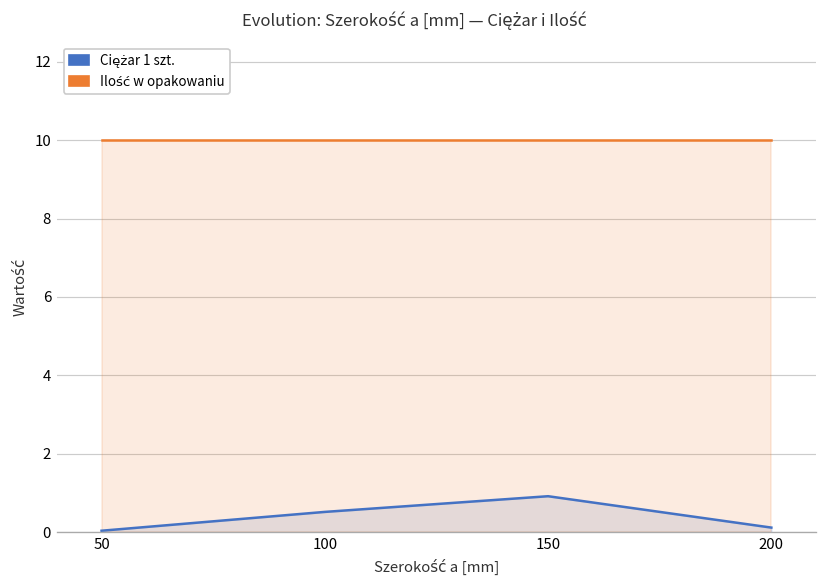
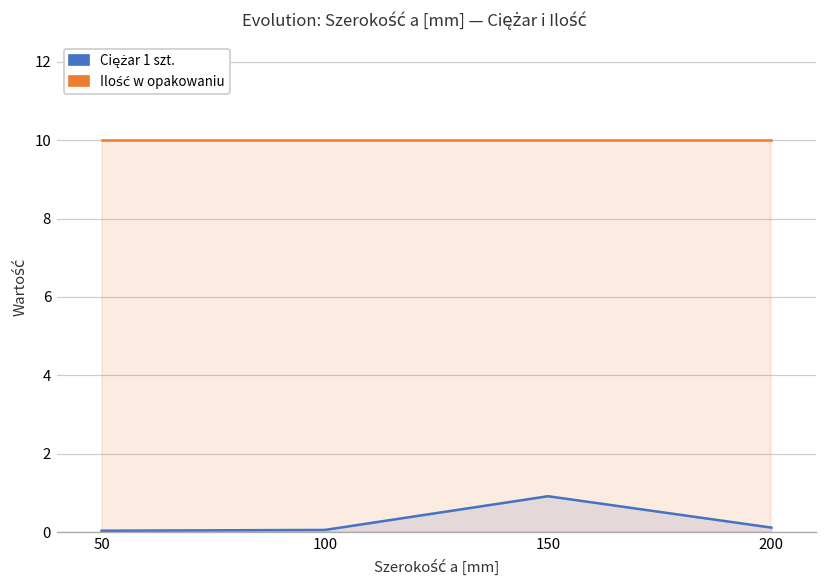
Ciężar 1 szt., 100: 0.5 -> 0.1
